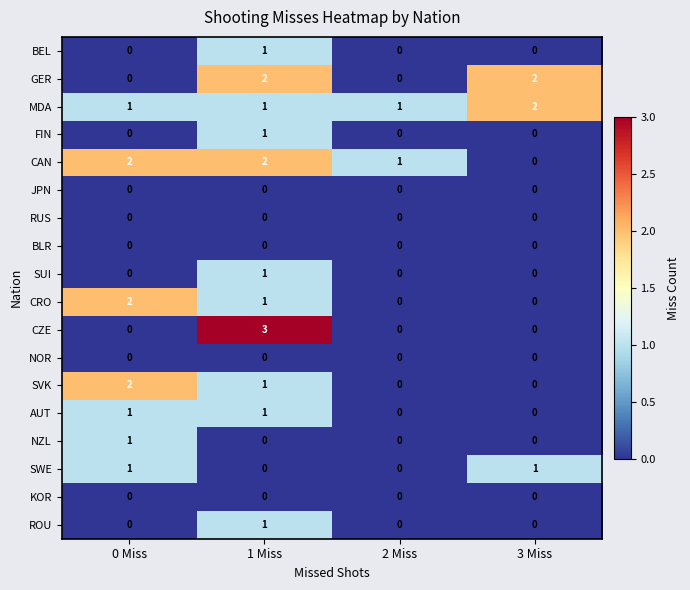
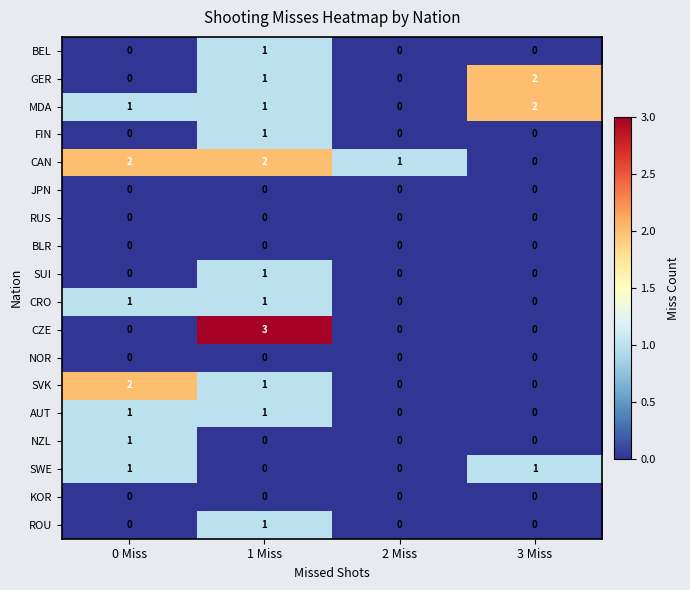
GER, 1 Miss: 2 -> 1
MDA, 2 Miss: 1 -> 0
CRO, 0 Miss: 2 -> 1
